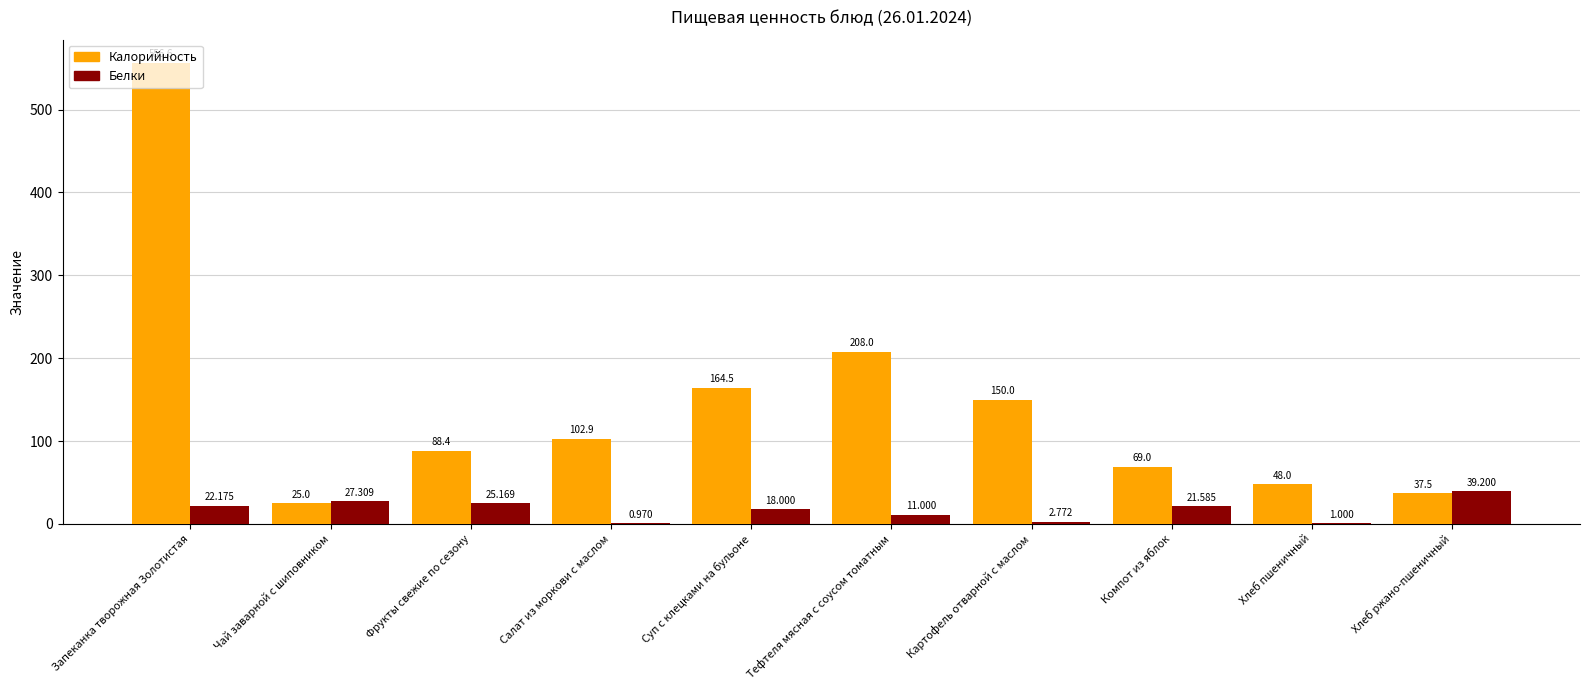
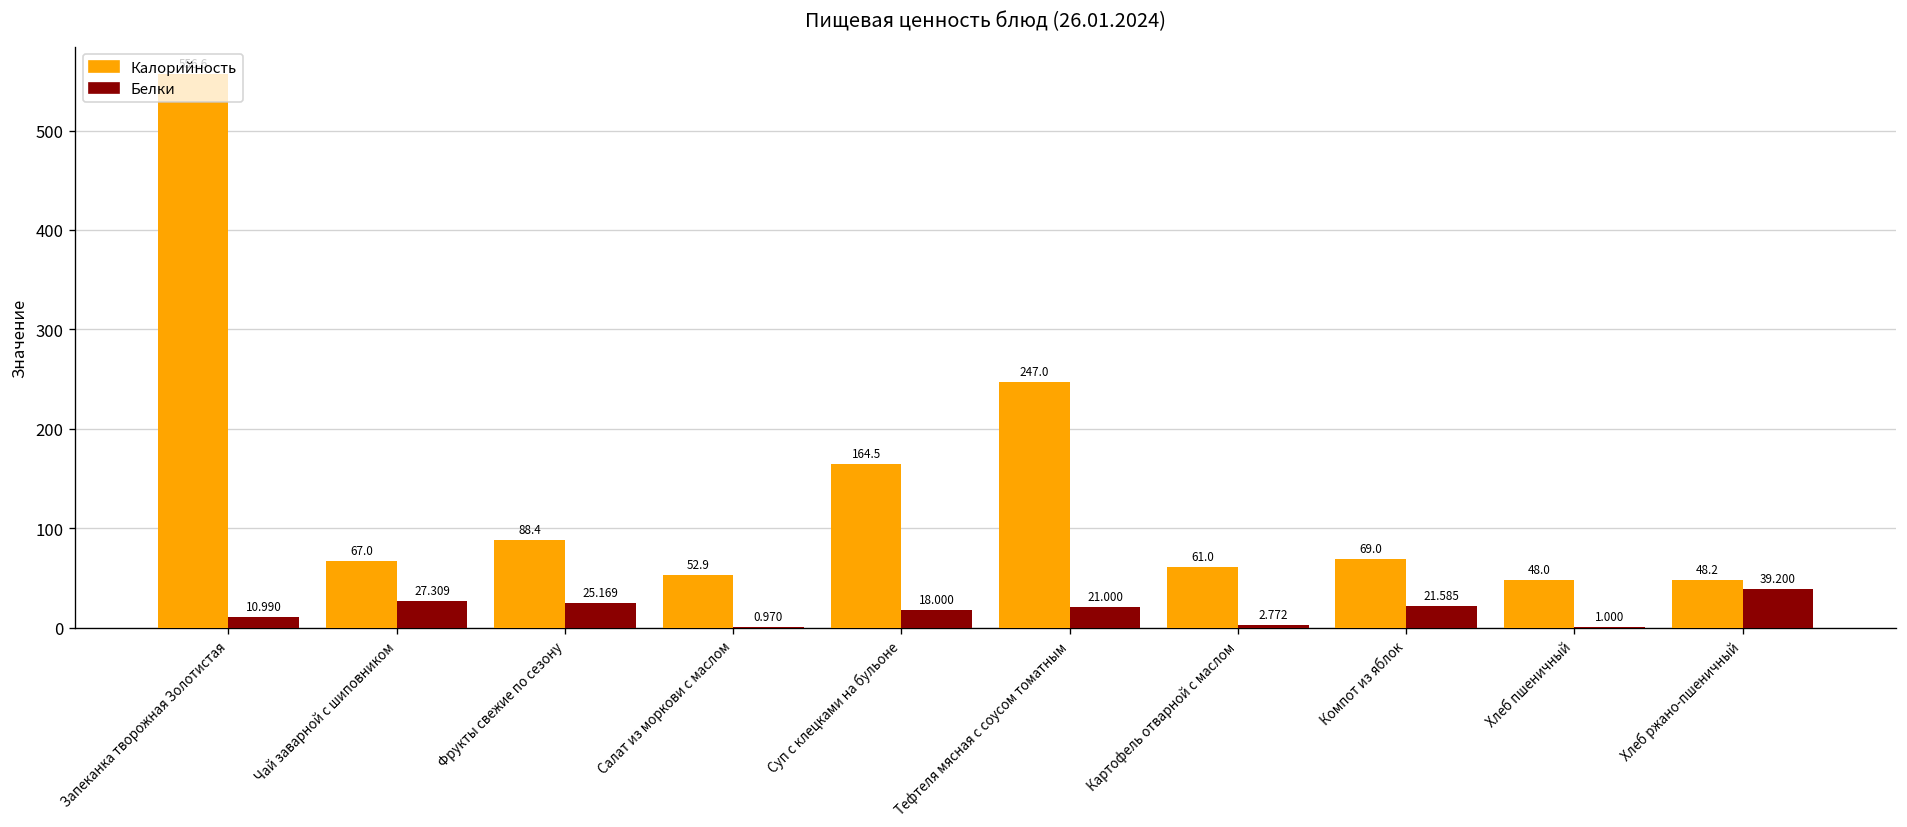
Белки, Запеканка творожная Золотистая: 22.175 -> 10.990
Калорийность, Чай заварной с шиповником: 25.0 -> 67.0
Калорийность, Салат из моркови с маслом: 102.9 -> 52.9
Калорийность, Тефтеля мясная с соусом томатным: 208.0 -> 247.0
Белки, Тефтеля мясная с соусом томатным: 11.000 -> 21.000
Калорийность, Картофель отварной с маслом: 150.0 -> 61.0
Калорийность, Хлеб ржано-пшеничный: 37.5 -> 48.2
